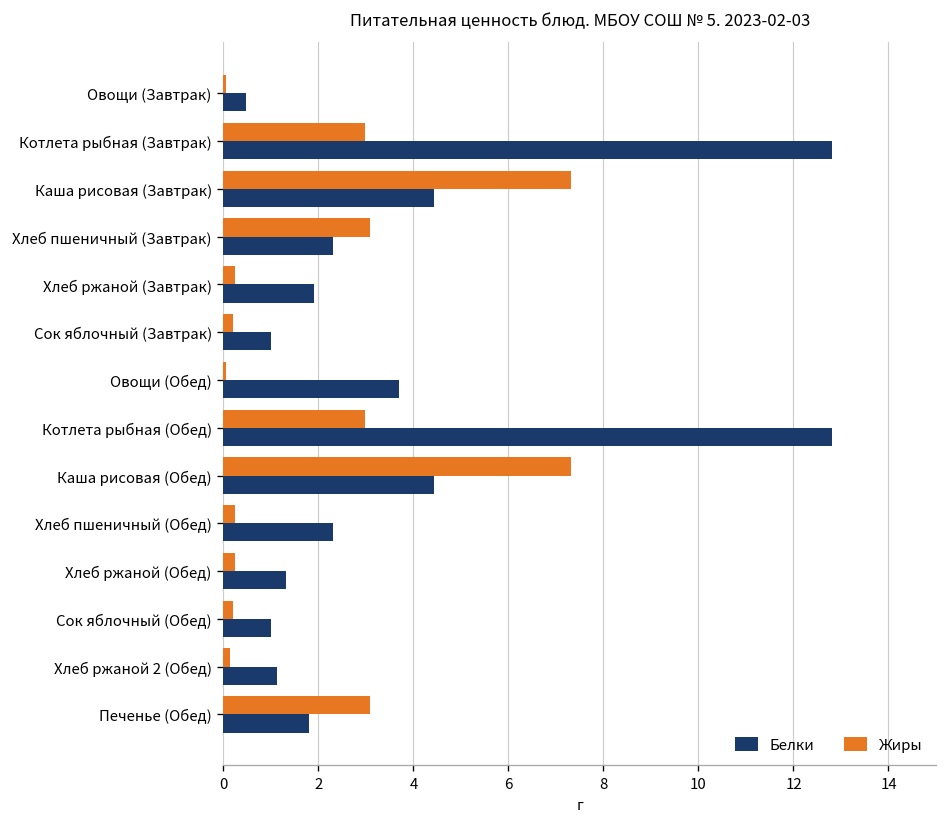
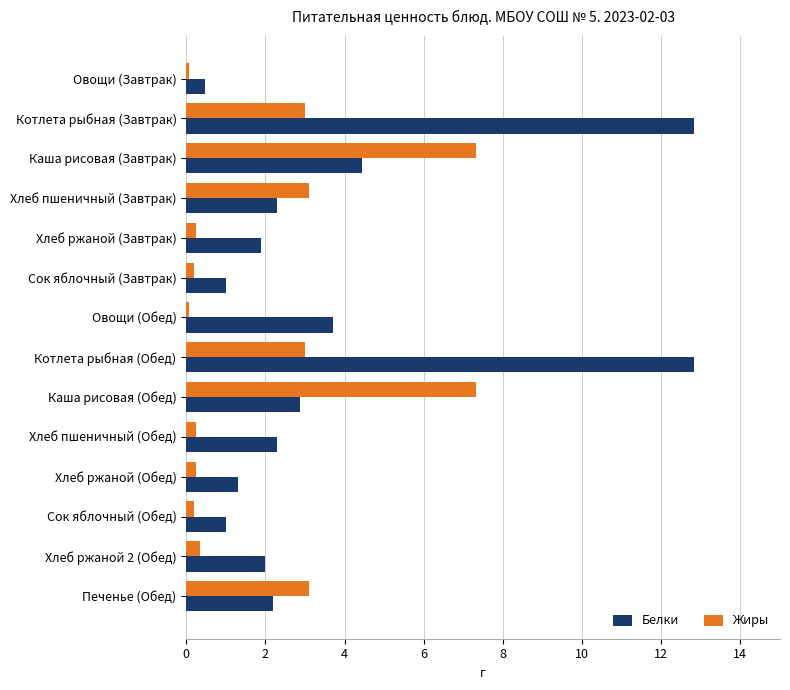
Белки, Каша рисовая (Обед): 4.4 -> 2.9
Жиры, Хлеб ржаной 2 (Обед): 0.1 -> 0.4
Белки, Хлеб ржаной 2 (Обед): 1.1 -> 2.0
Белки, Печенье (Обед): 1.8 -> 2.2
